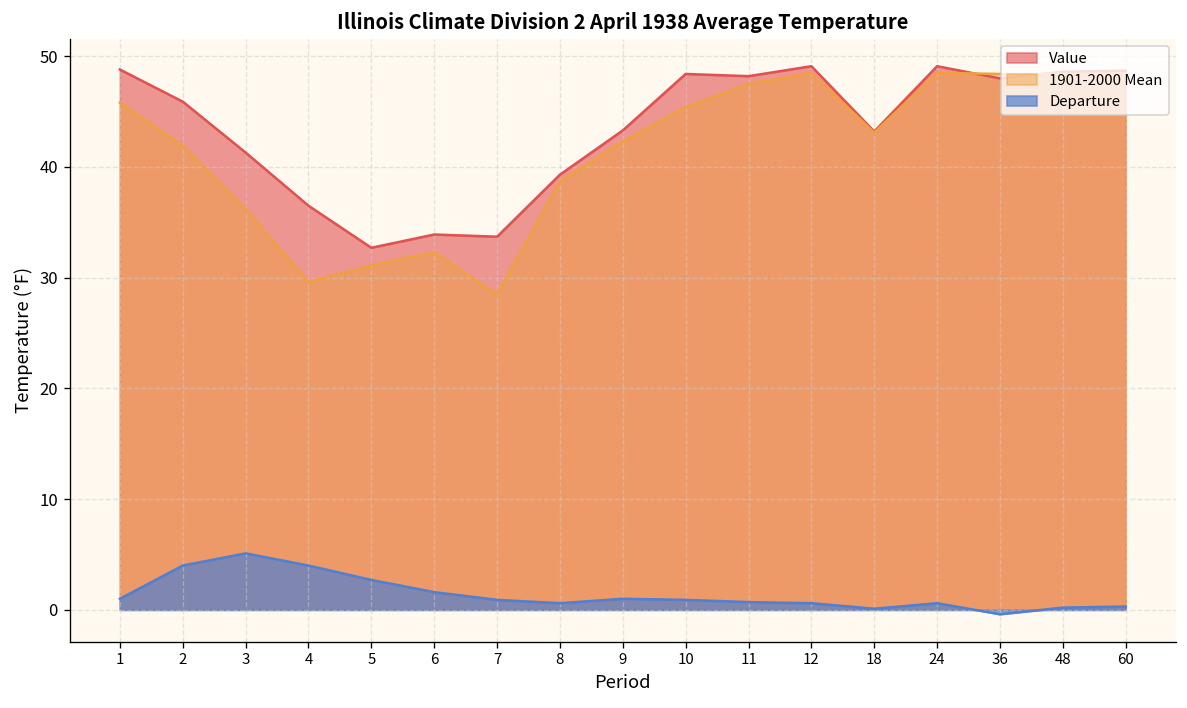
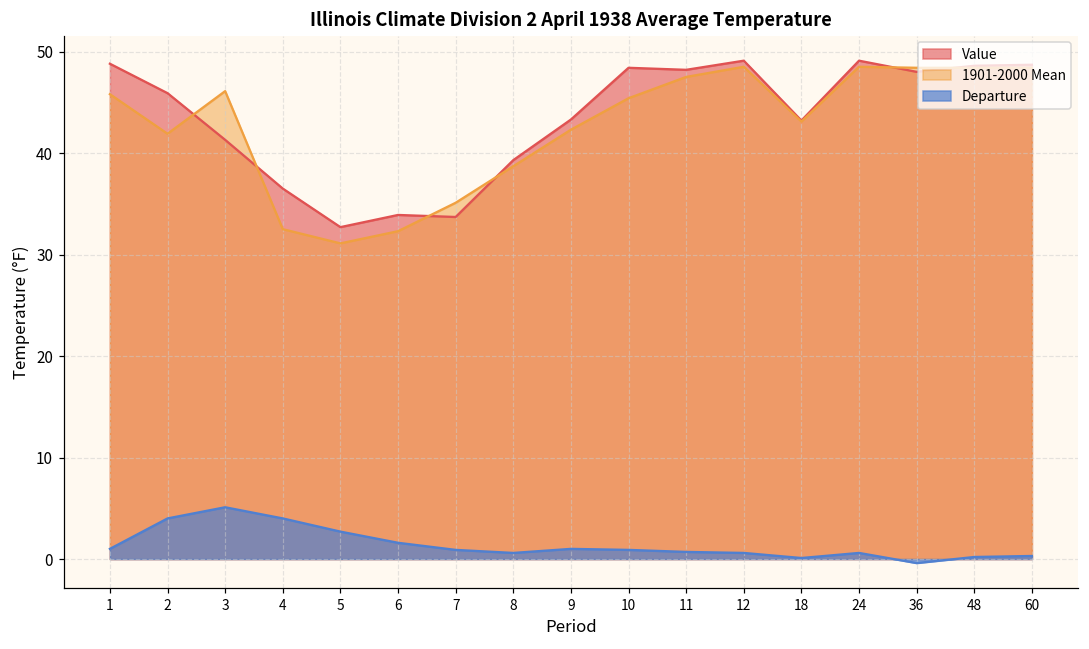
1901-2000 Mean, 3: 36 -> 46
1901-2000 Mean, 4: 30 -> 33
1901-2000 Mean, 7: 29 -> 35
